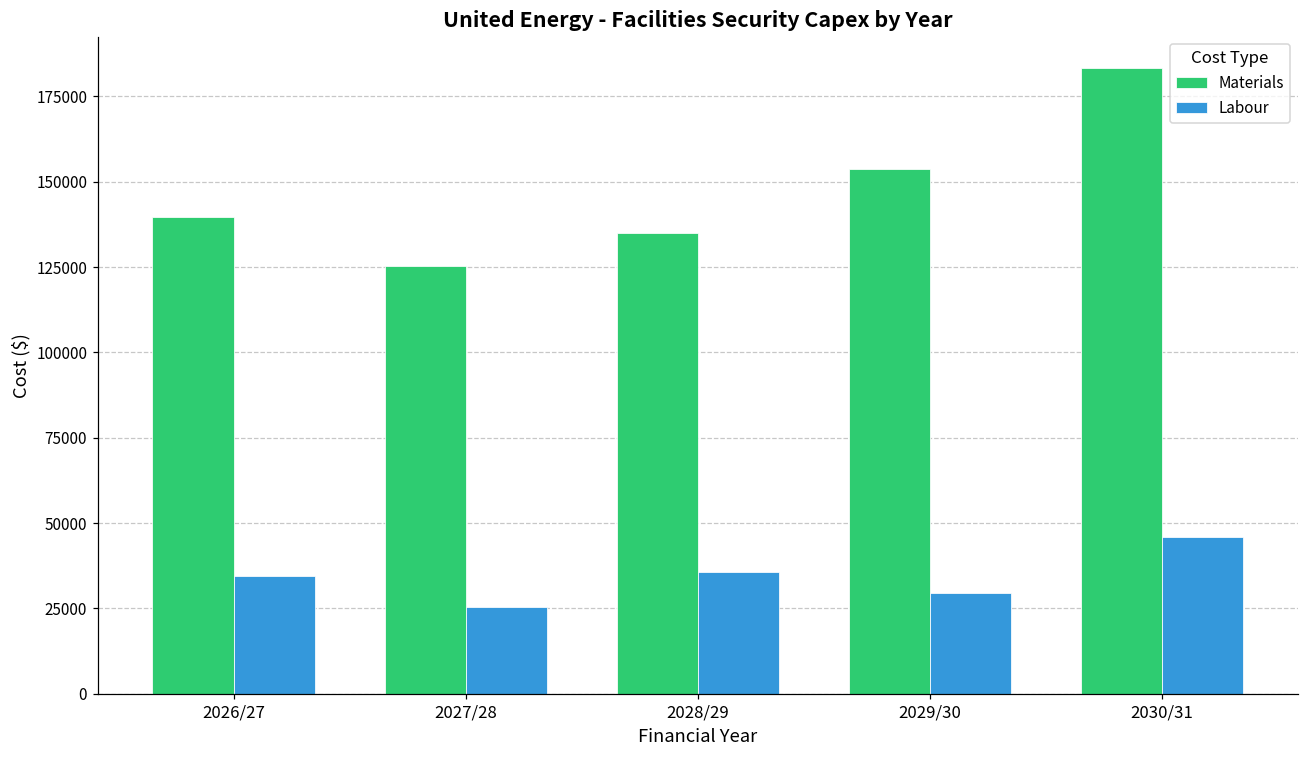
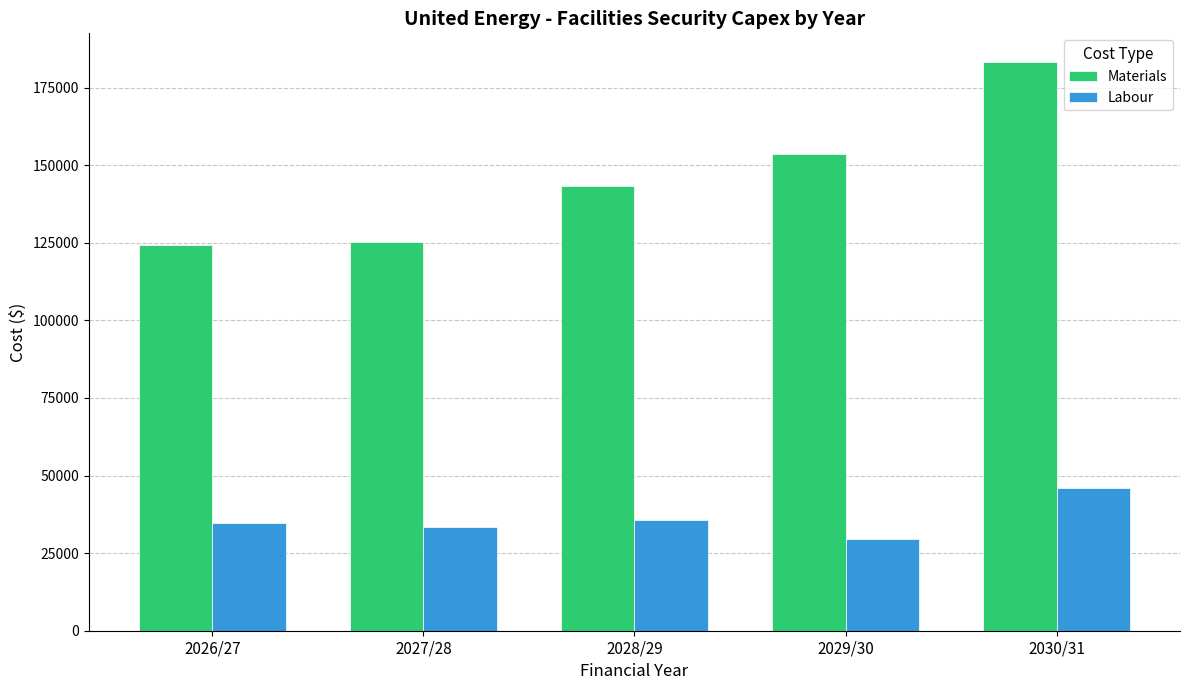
Materials, 2026/27: 140000 -> 124000
Labour, 2027/28: 25000 -> 33000
Materials, 2028/29: 135000 -> 143000
